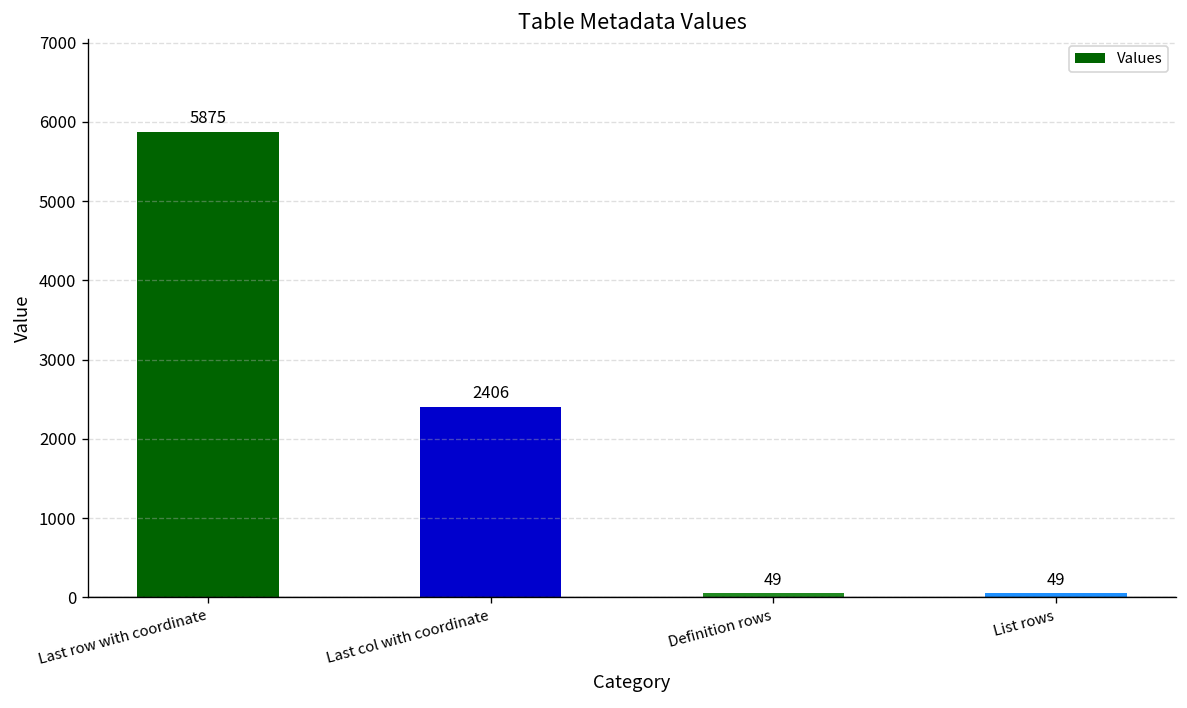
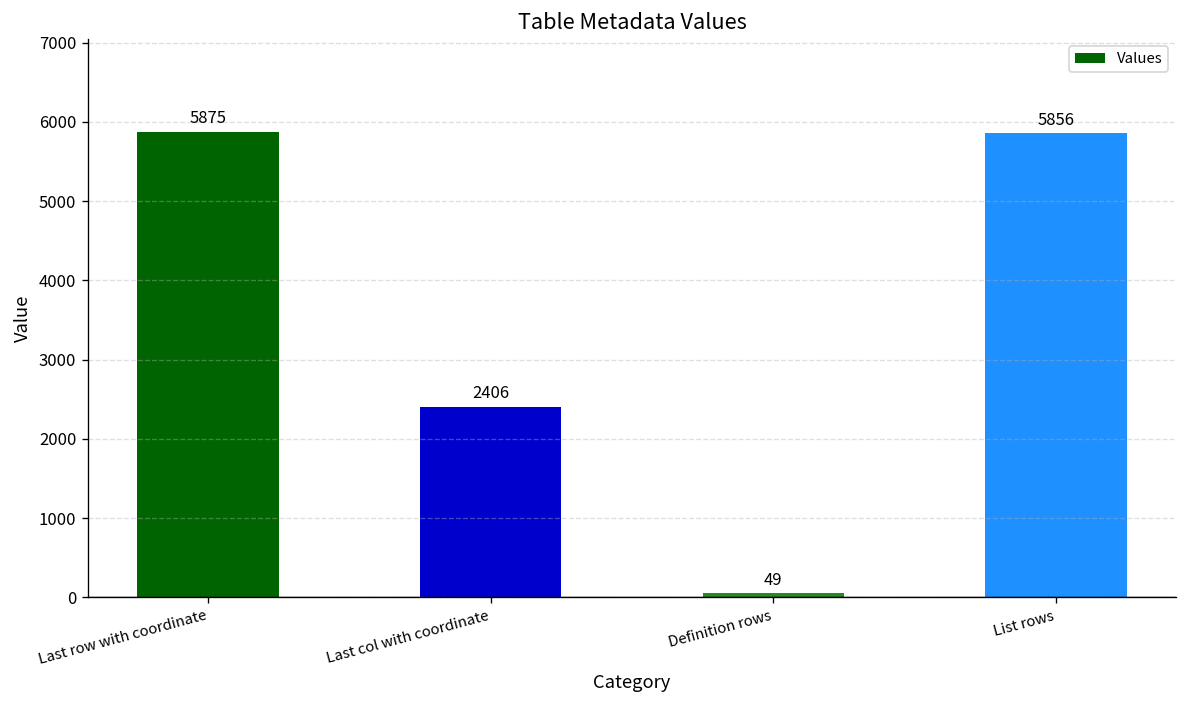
List rows: 49 -> 5856
